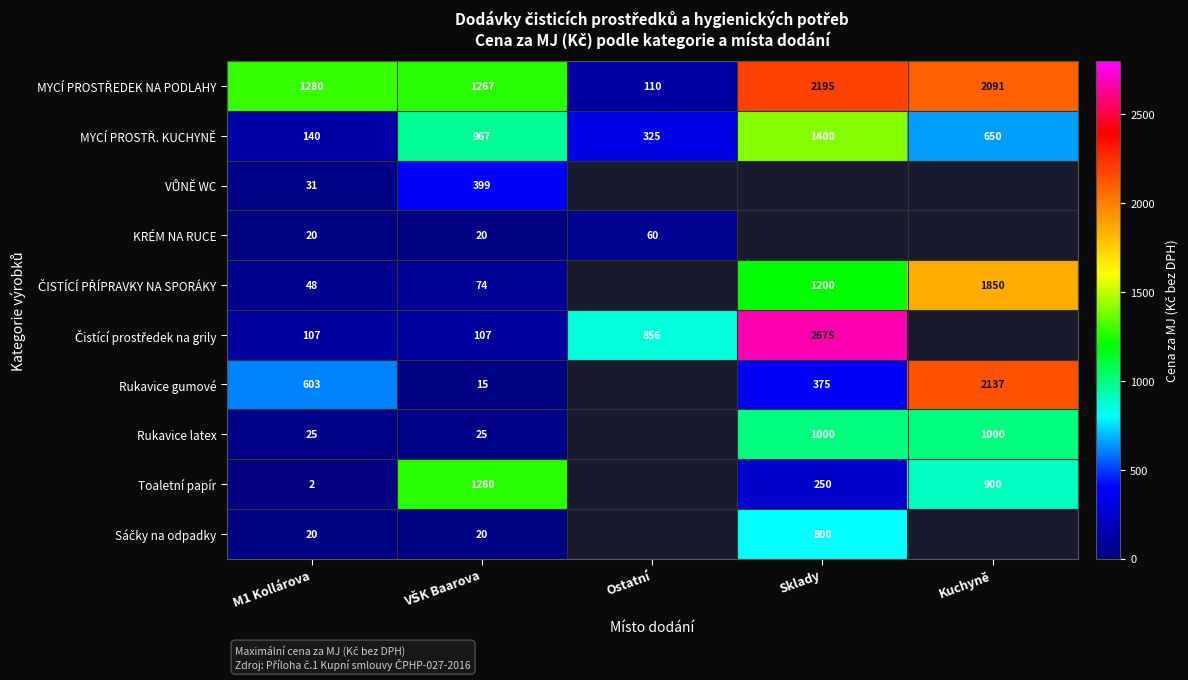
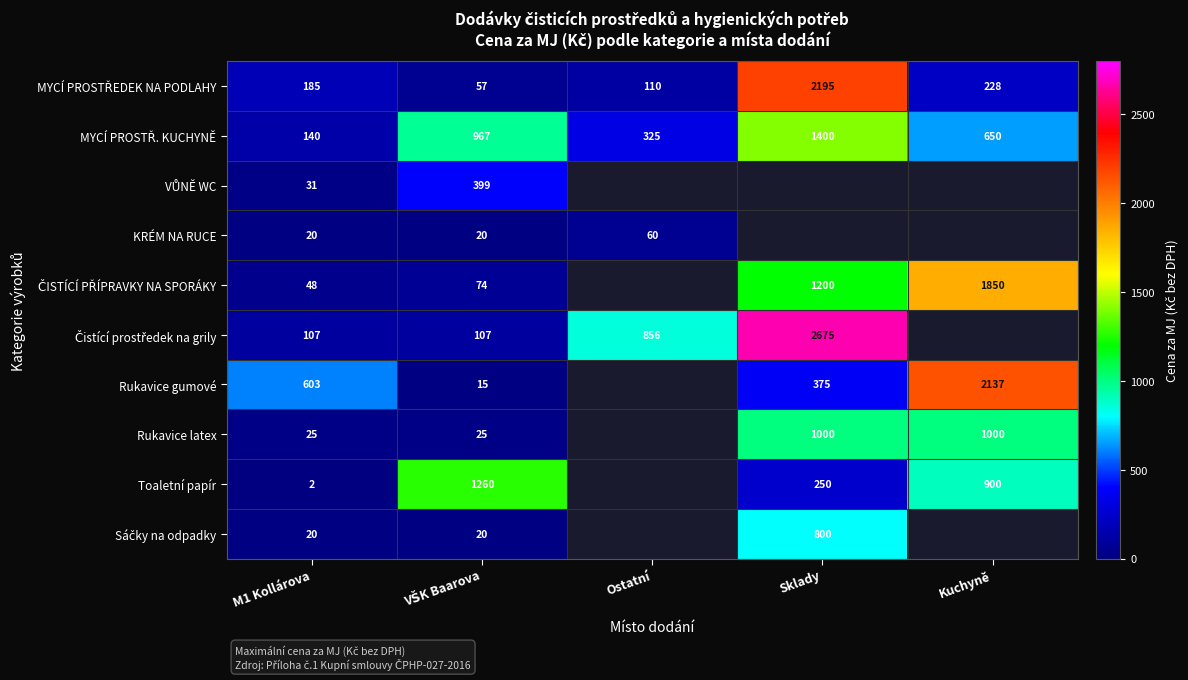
MYCÍ PROSTŘEDEK NA PODLAHY, M1 Kollárova: 1280 -> 185
MYCÍ PROSTŘEDEK NA PODLAHY, VŠK Baarova: 1267 -> 57
MYCÍ PROSTŘEDEK NA PODLAHY, Kuchyně: 2091 -> 228
